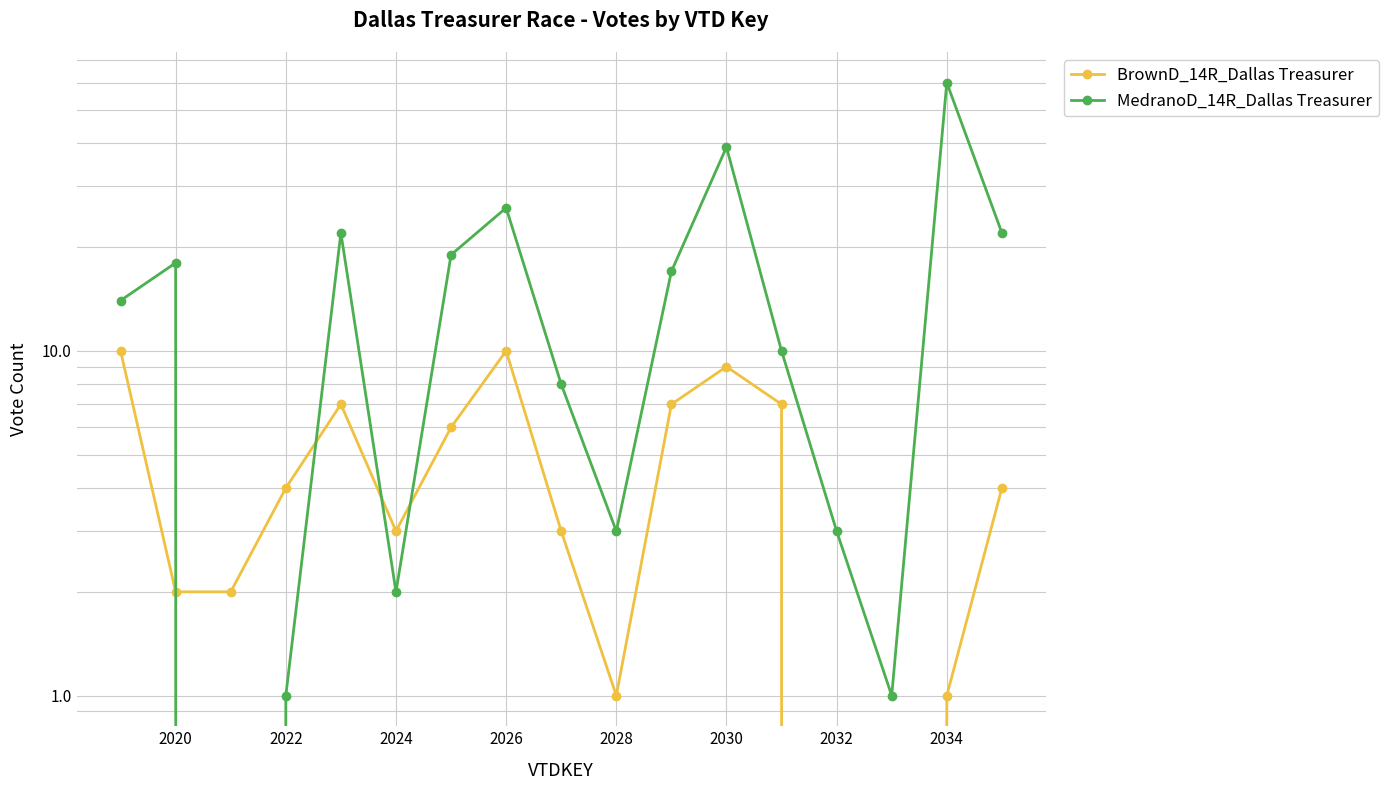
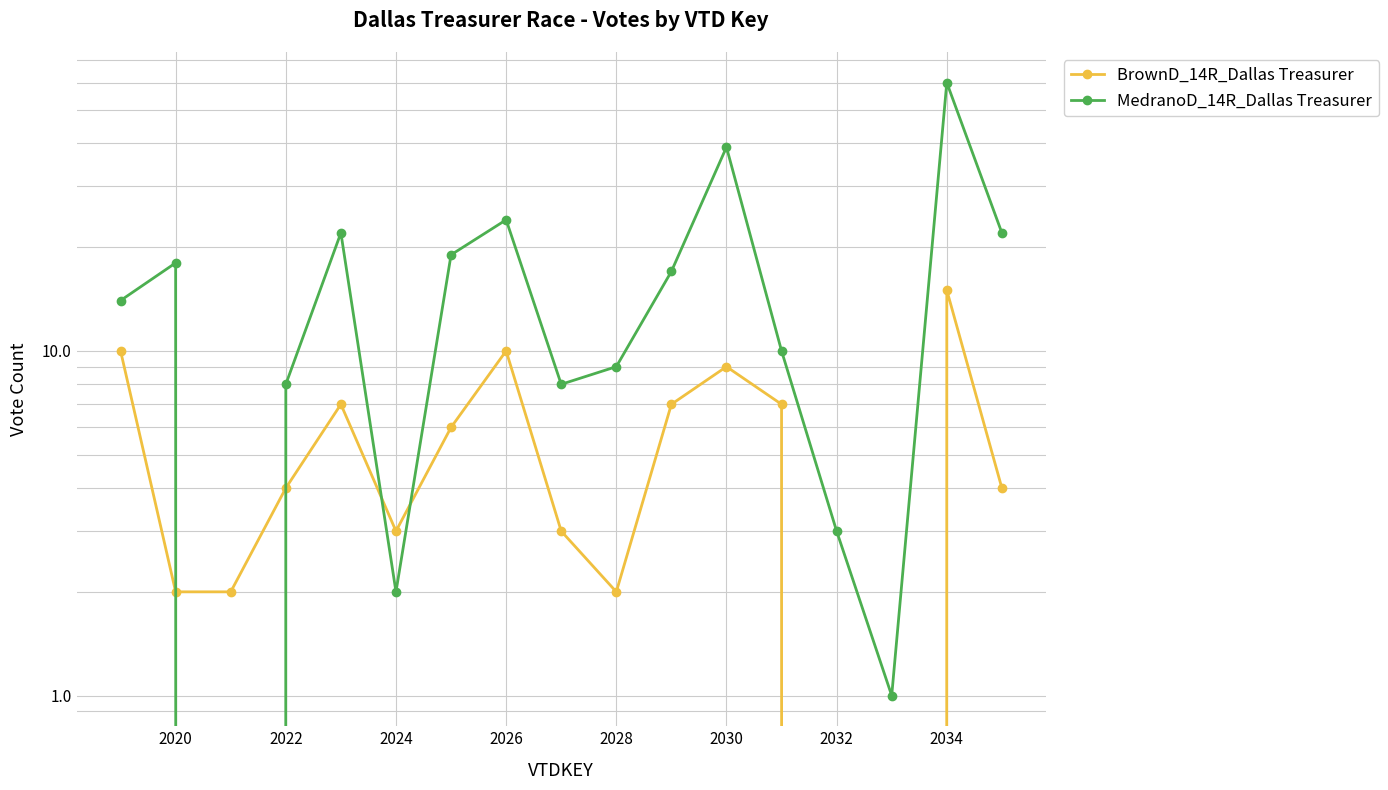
MedranoD_14R_Dallas Treasurer, 2022: 1 -> 8
MedranoD_14R_Dallas Treasurer, 2026: 26 -> 24
BrownD_14R_Dallas Treasurer, 2028: 1 -> 2
MedranoD_14R_Dallas Treasurer, 2028: 3 -> 9
BrownD_14R_Dallas Treasurer, 2034: 1 -> 15
